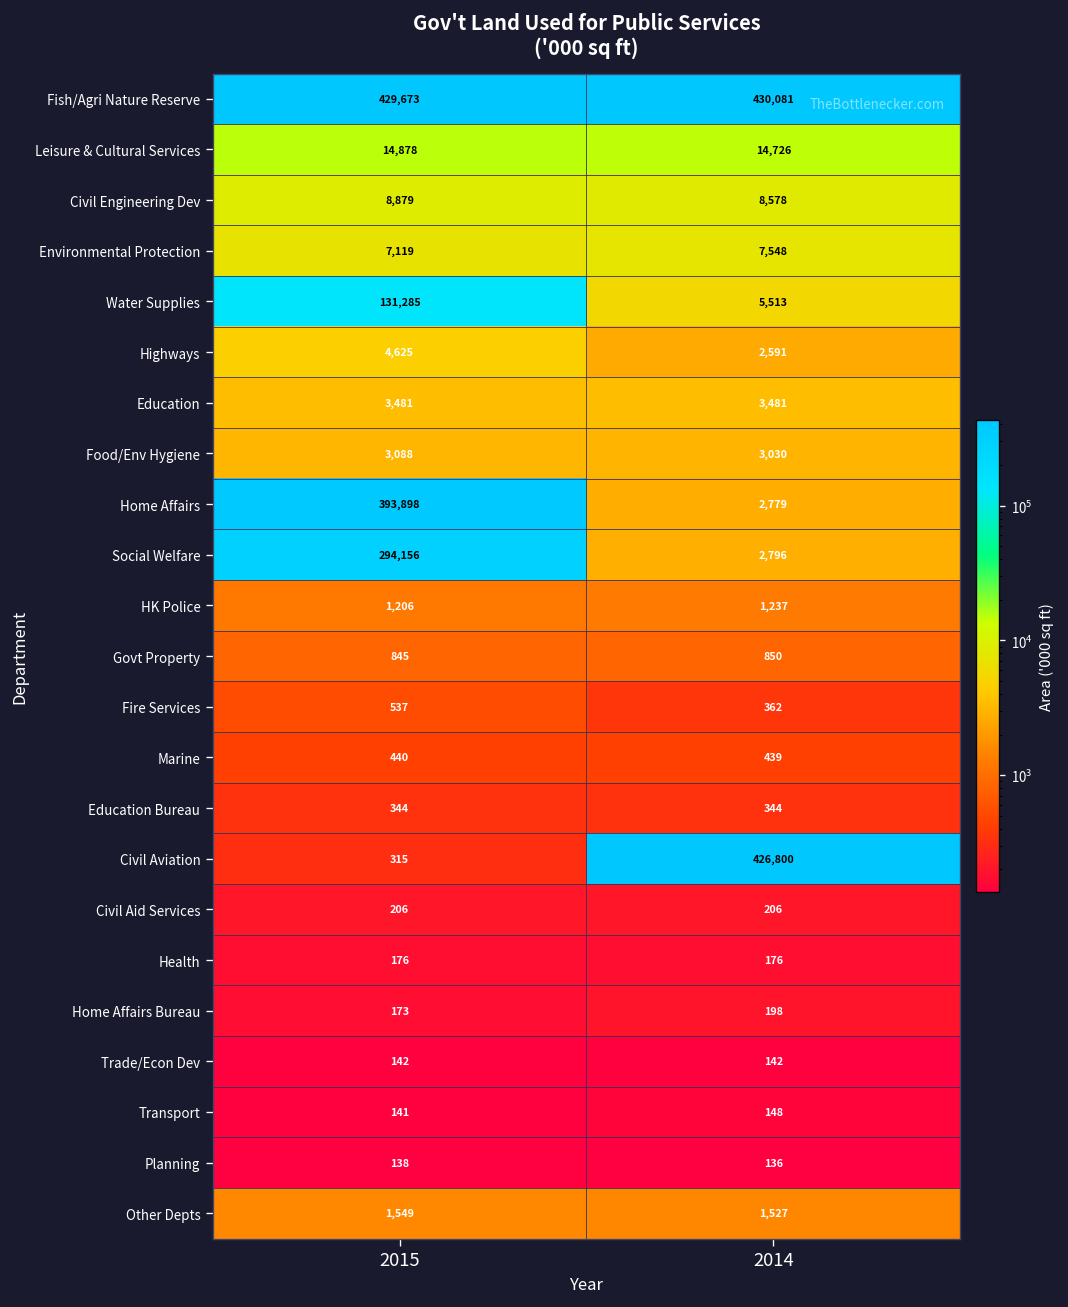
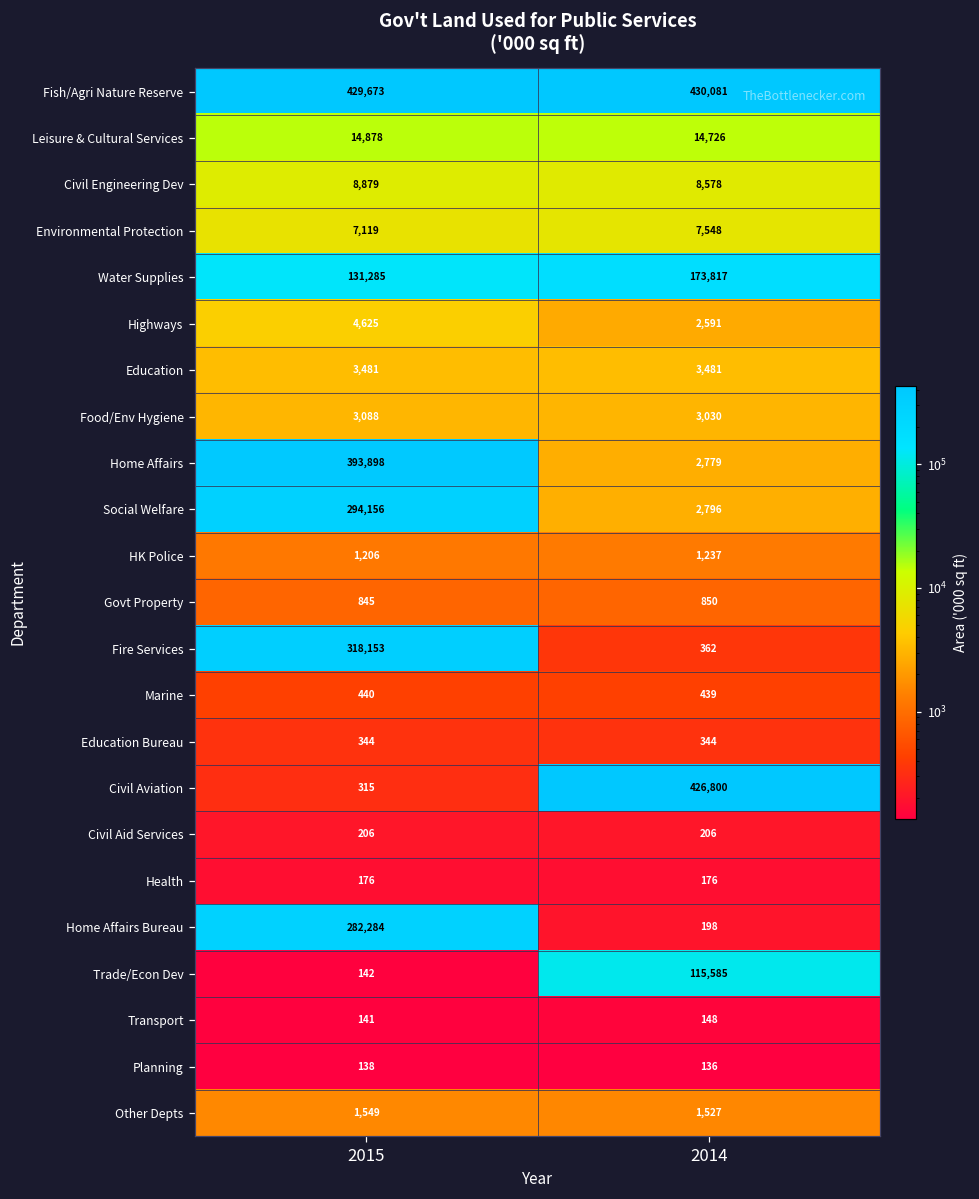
Water Supplies, 2014: 5,513 -> 173,817
Fire Services, 2015: 537 -> 318,153
Home Affairs Bureau, 2015: 173 -> 282,284
Trade/Econ Dev, 2014: 142 -> 115,585
